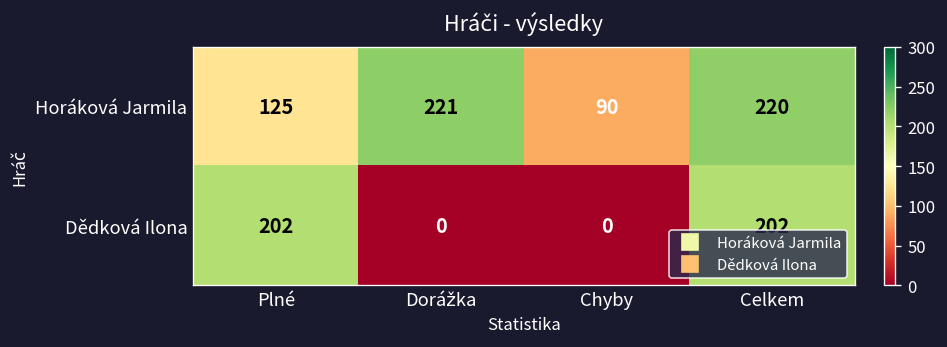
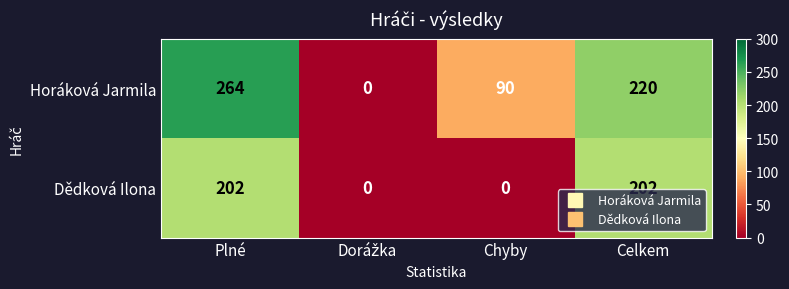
Horáková Jarmila, Plné: 125 -> 264
Horáková Jarmila, Dorážka: 221 -> 0
